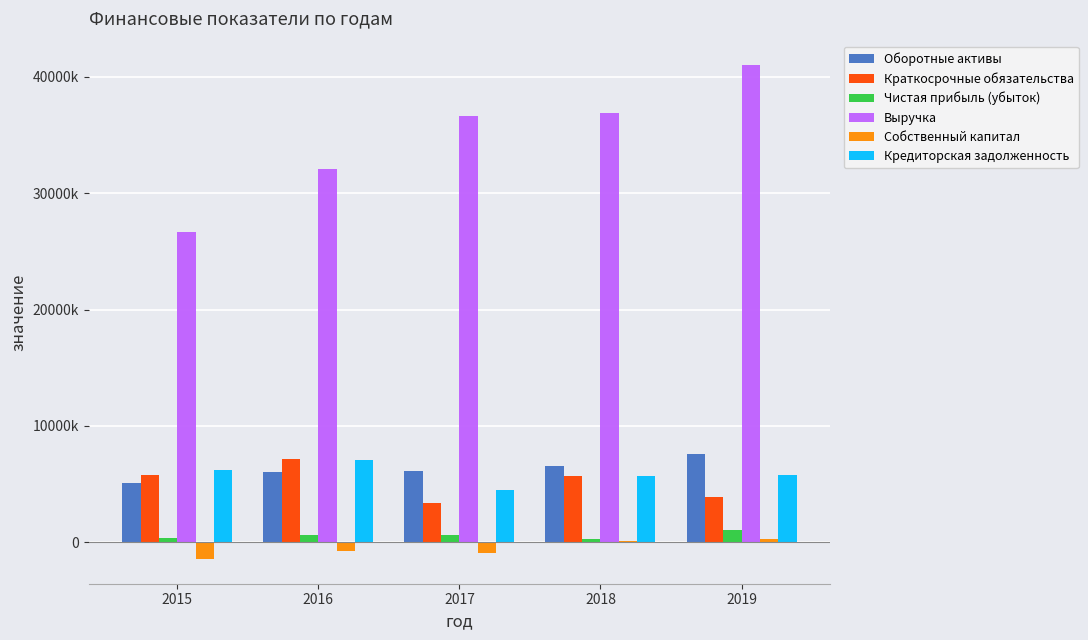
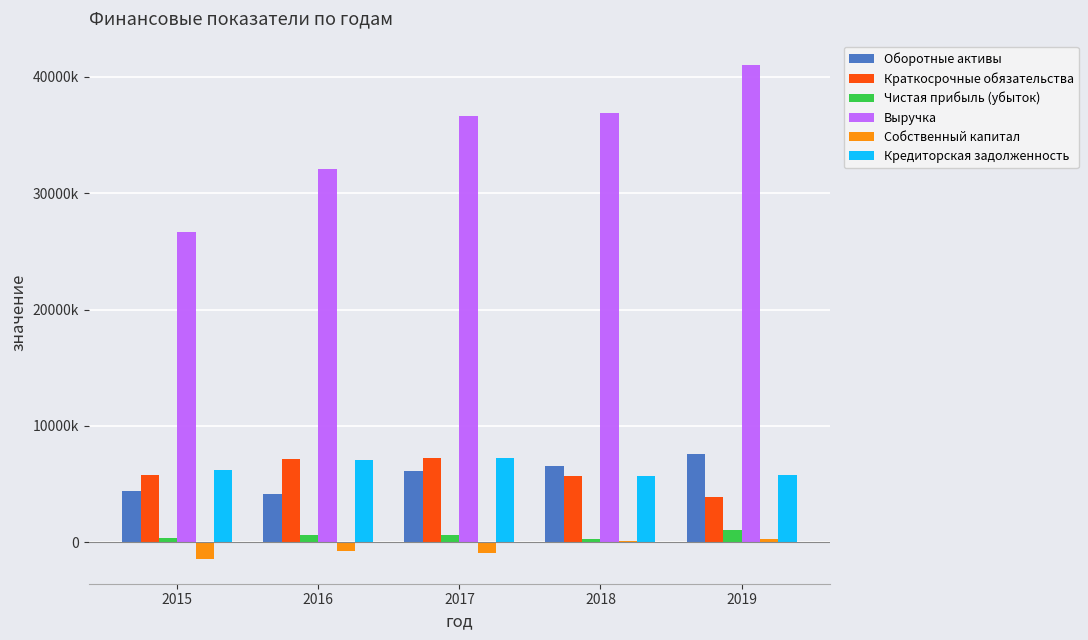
Оборотные активы, 2015: 5100000 -> 4400000
Оборотные активы, 2016: 6100000 -> 4200000
Краткосрочные обязательства, 2017: 3400000 -> 7300000
Кредиторская задолженность, 2017: 4500000 -> 7200000
